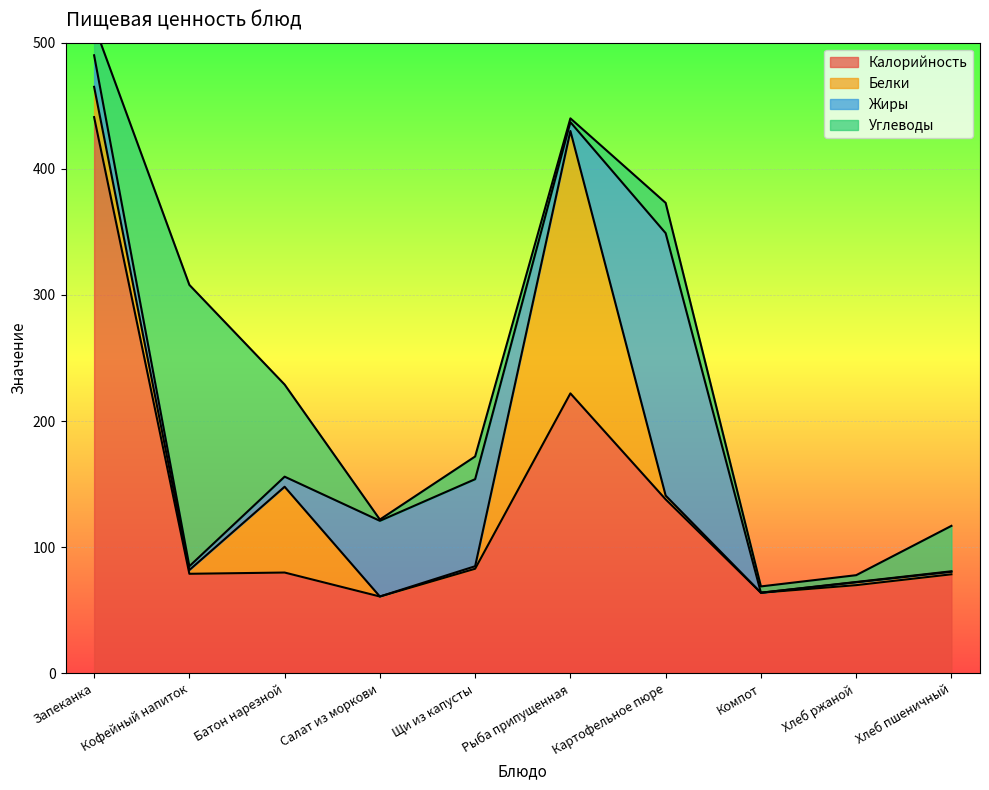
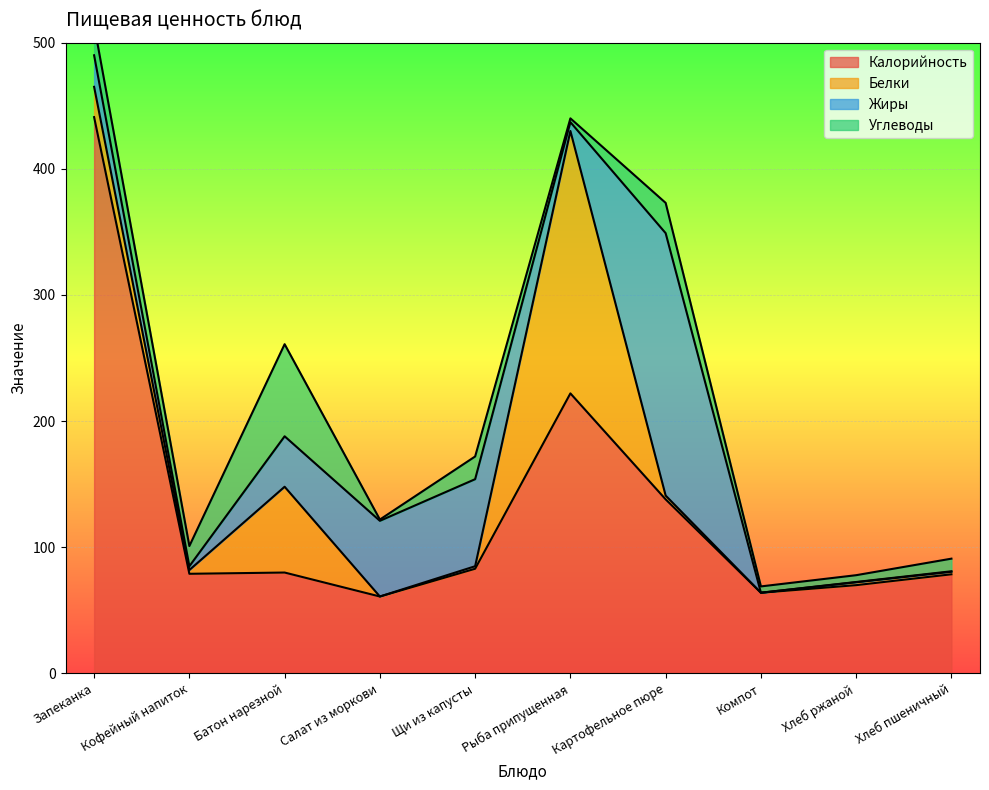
Углеводы, Кофейный напиток: 223 -> 16
Жиры, Батон нарезной: 8 -> 40
Углеводы, Хлеб пшеничный: 36 -> 10
